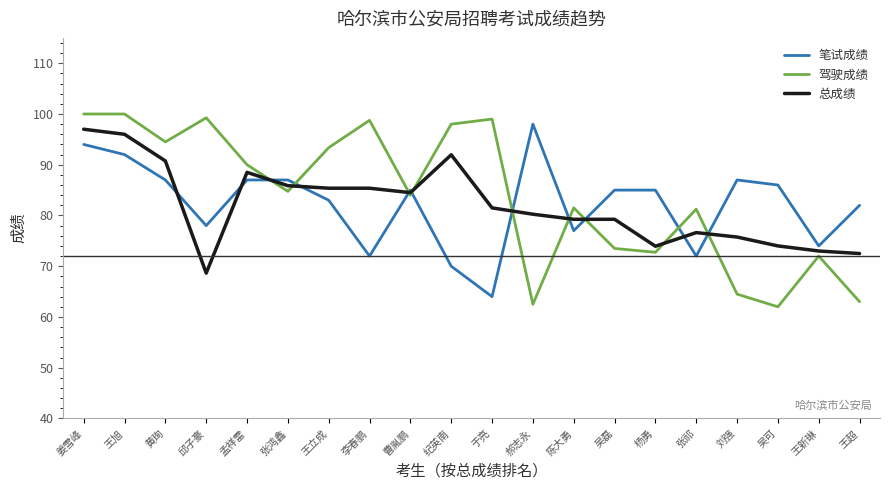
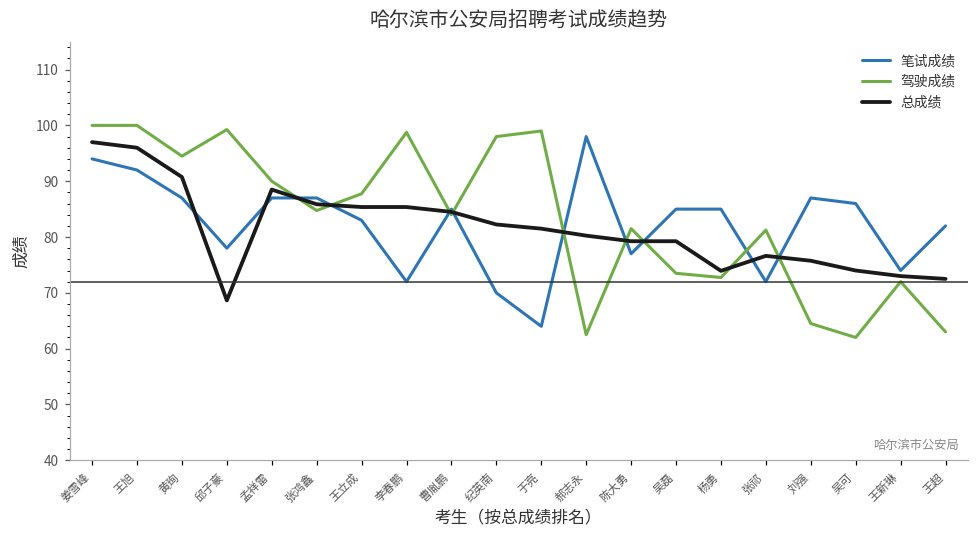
驾驶成绩, 王立成: 93 -> 88
总成绩, 纪英南: 92 -> 82
